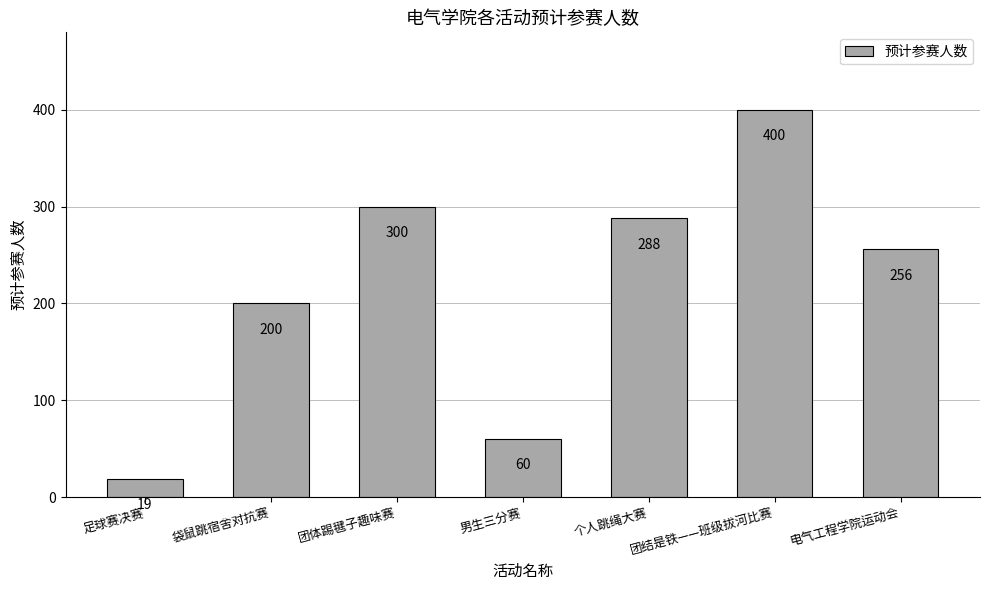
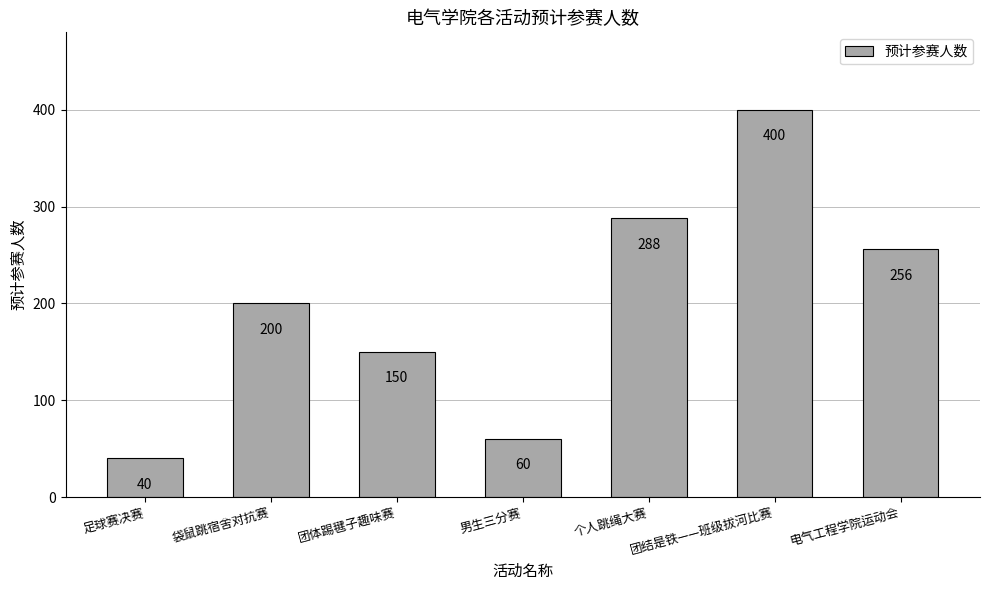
足球赛决赛: 19 -> 40
团体踢毽子趣味赛: 300 -> 150
